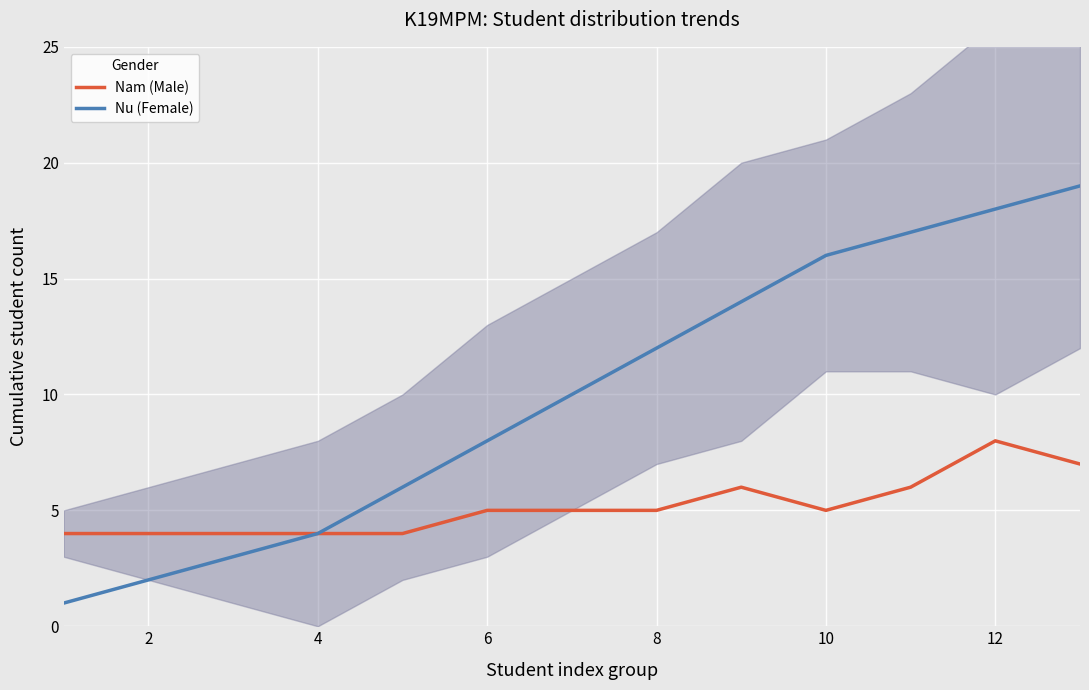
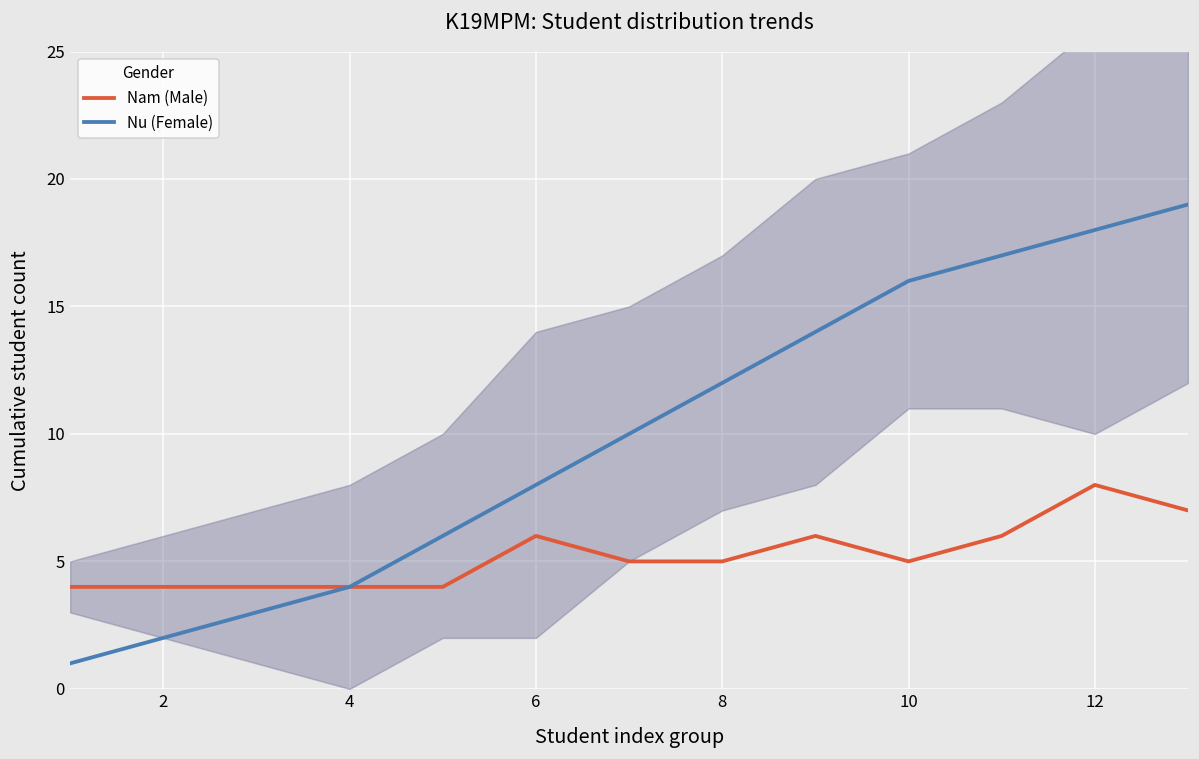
Nam (Male), 6: 5 -> 6
